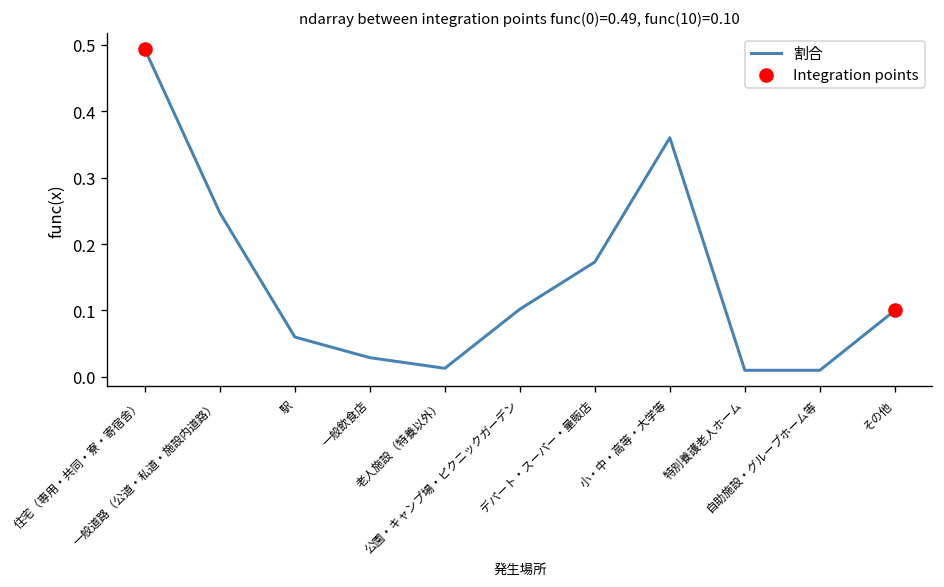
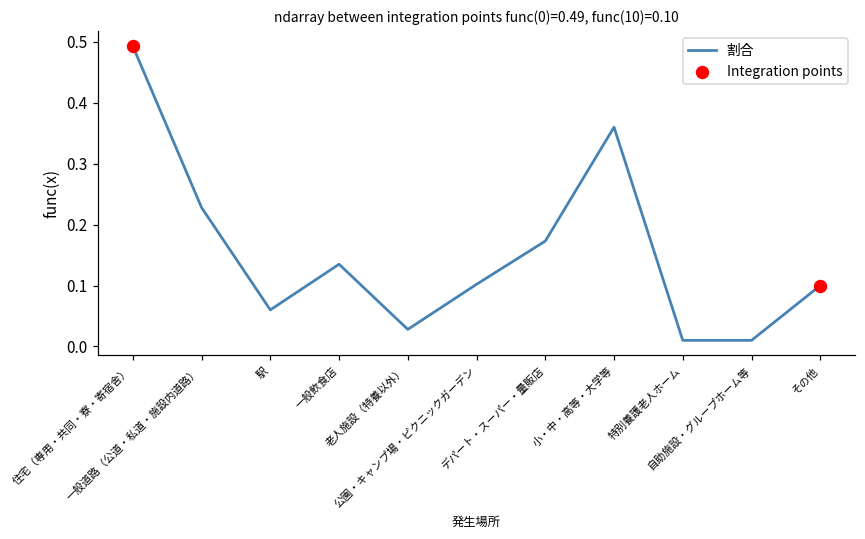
割合, 一般道路（公道・私道・施設内道路）: 0.25 -> 0.23
割合, 一般飲食店: 0.03 -> 0.14
割合, 老人施設（特養以外）: 0.01 -> 0.03
